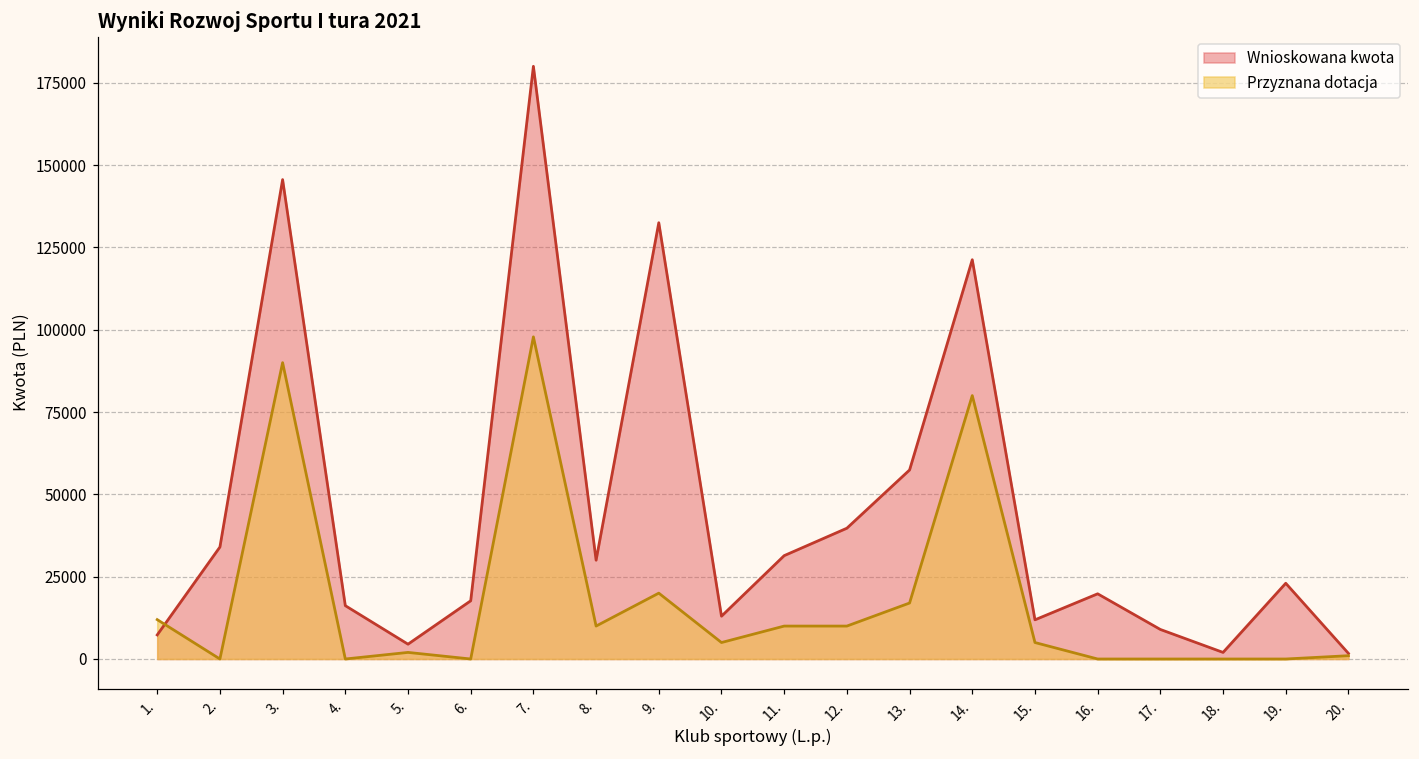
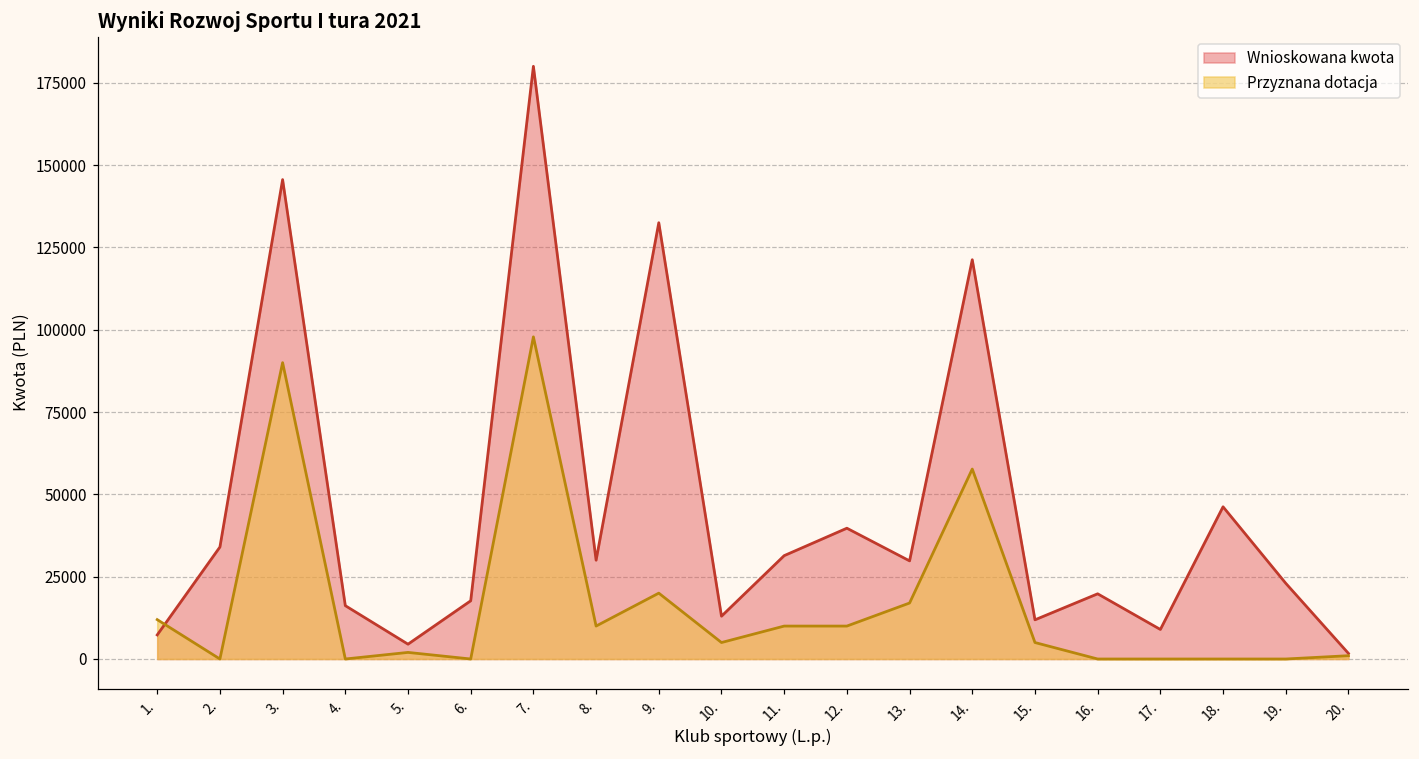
Wnioskowana kwota, 13.: 57000 -> 30000
Przyznana dotacja, 14.: 80000 -> 58000
Wnioskowana kwota, 18.: 2000 -> 46000
